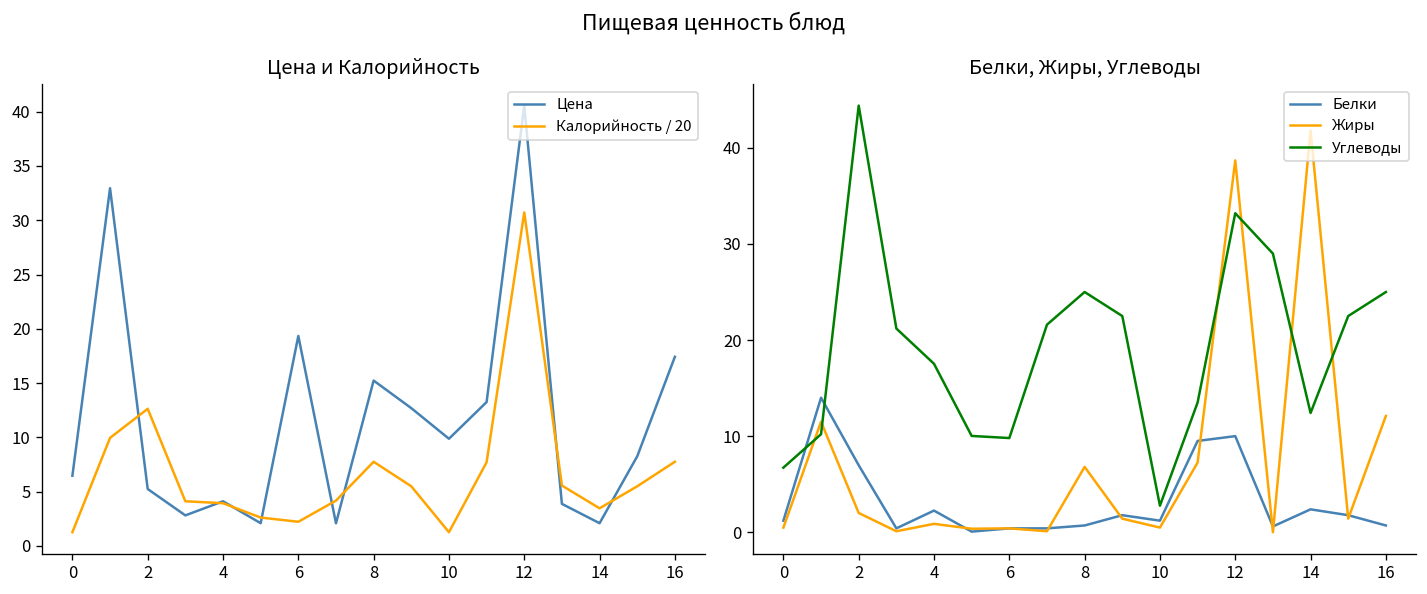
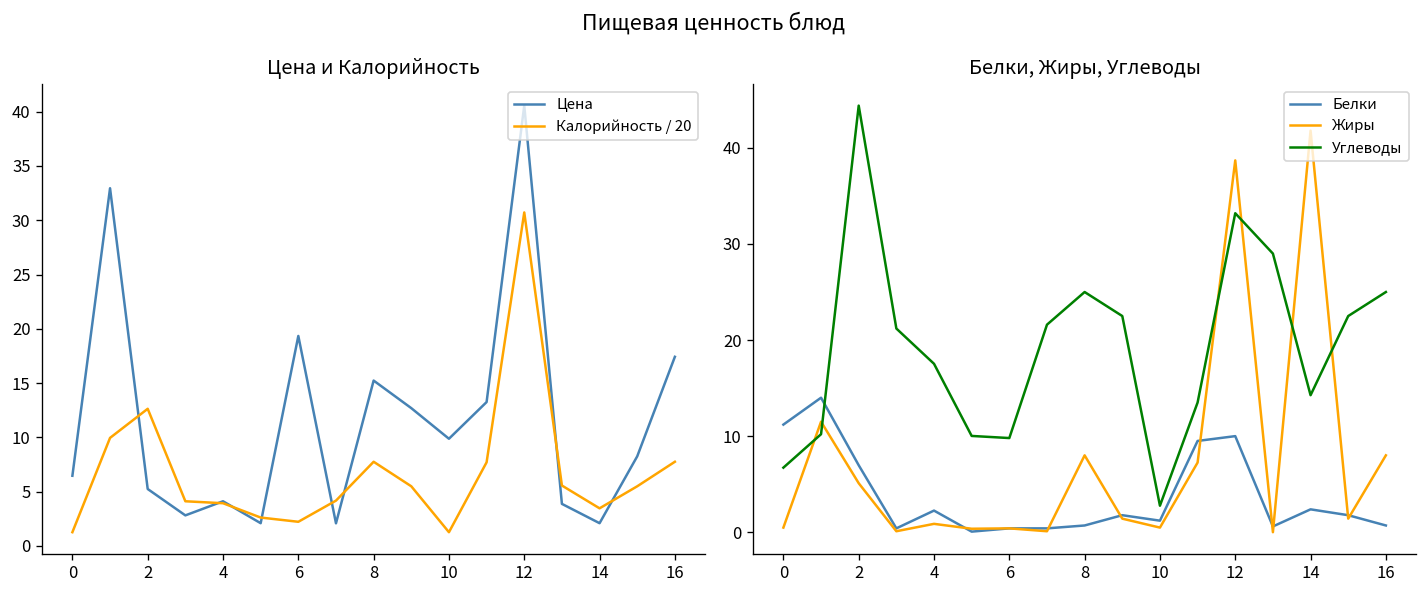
Белки, Жиры, Углеводы, Белки, 0: 1 -> 11
Белки, Жиры, Углеводы, Жиры, 2: 2 -> 5
Белки, Жиры, Углеводы, Жиры, 8: 7 -> 8
Белки, Жиры, Углеводы, Углеводы, 14: 12 -> 14
Белки, Жиры, Углеводы, Жиры, 16: 12 -> 8
